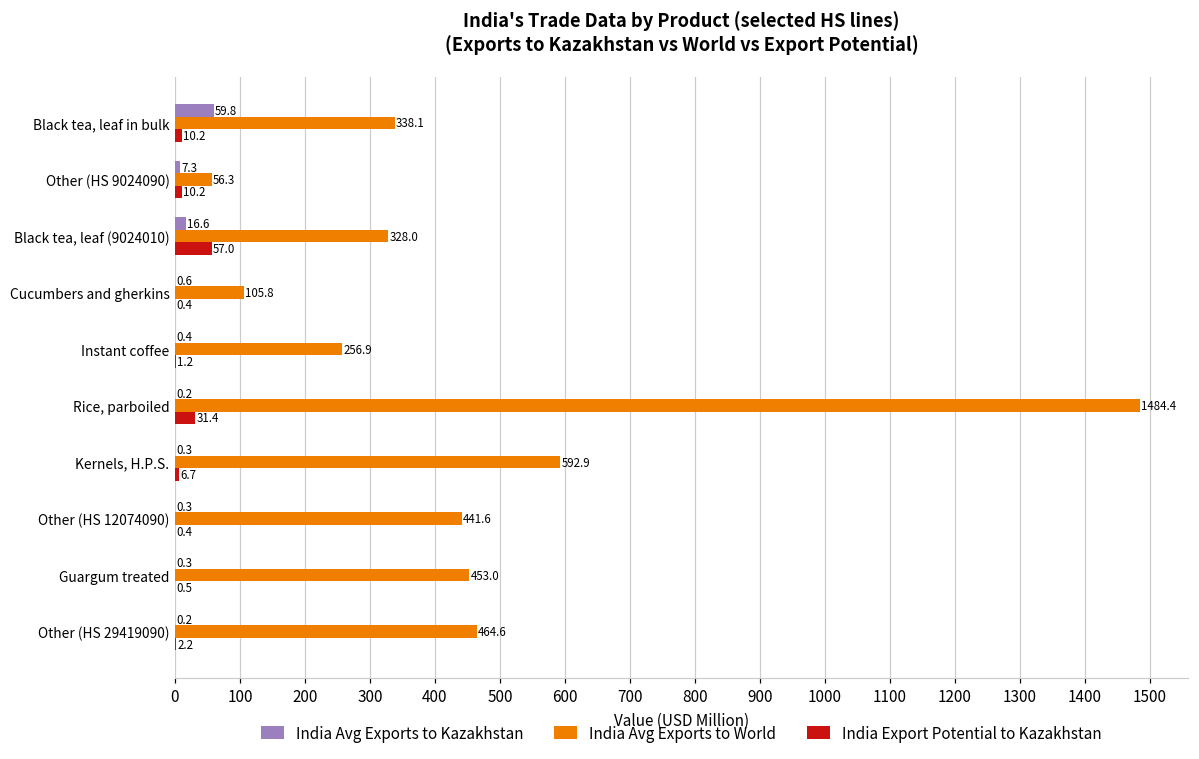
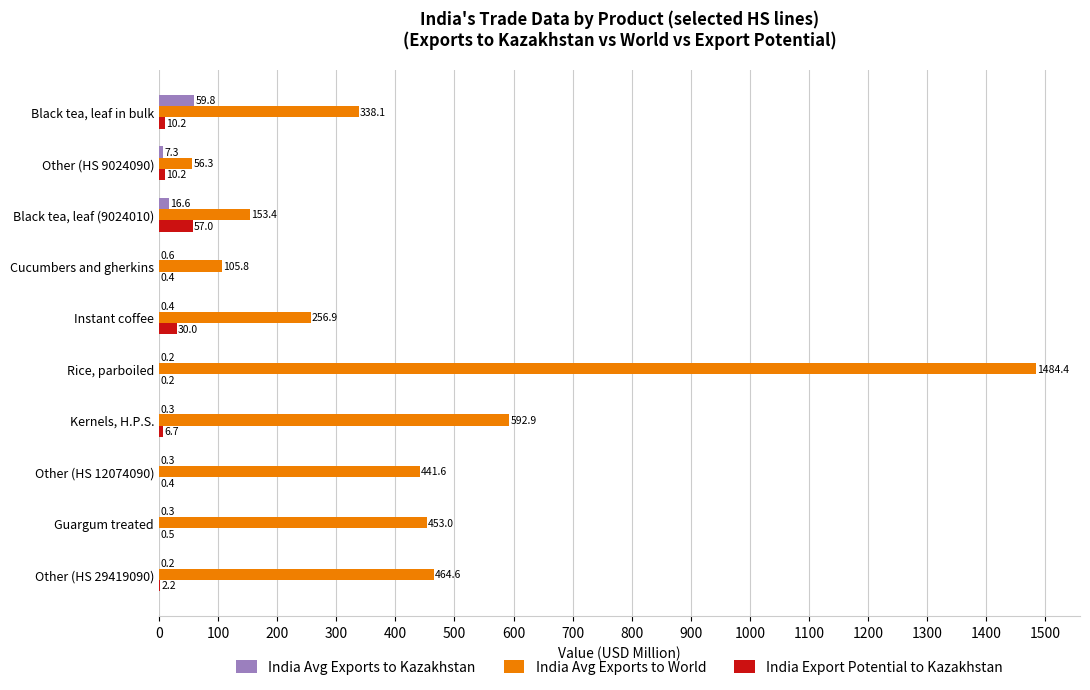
India Avg Exports to World, Black tea, leaf (9024010): 328.0 -> 153.4
India Export Potential to Kazakhstan, Instant coffee: 1.2 -> 30.0
India Export Potential to Kazakhstan, Rice, parboiled: 31.4 -> 0.2
